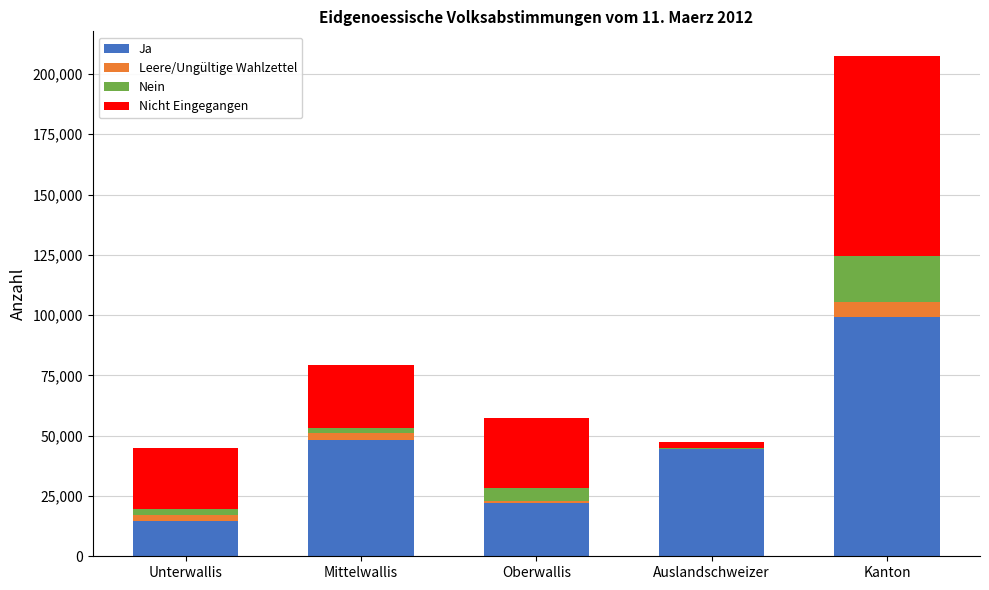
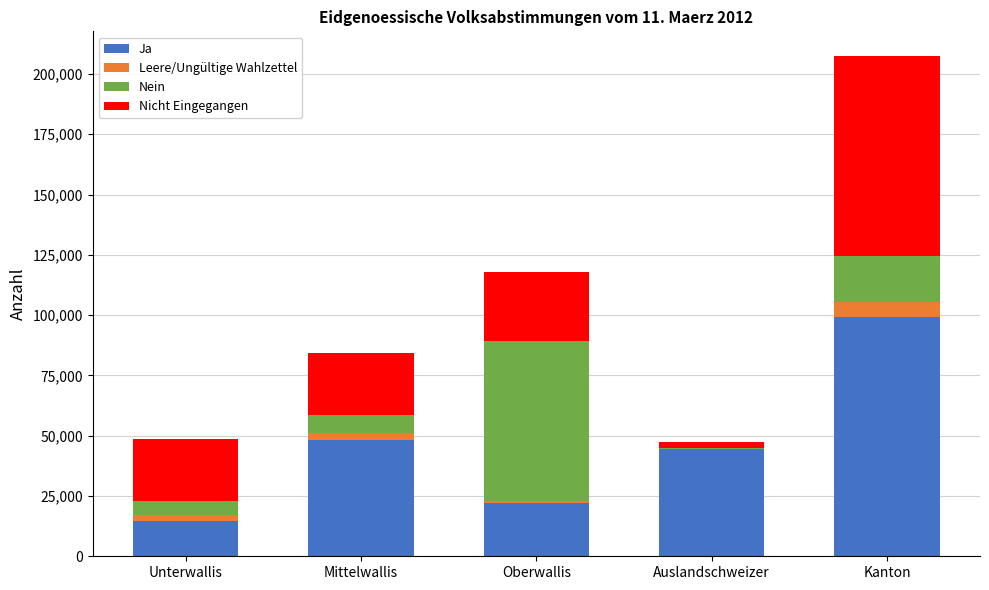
Nein, Unterwallis: 3,000 -> 6,000
Nein, Mittelwallis: 2,000 -> 7,000
Nein, Oberwallis: 5,000 -> 66,000
